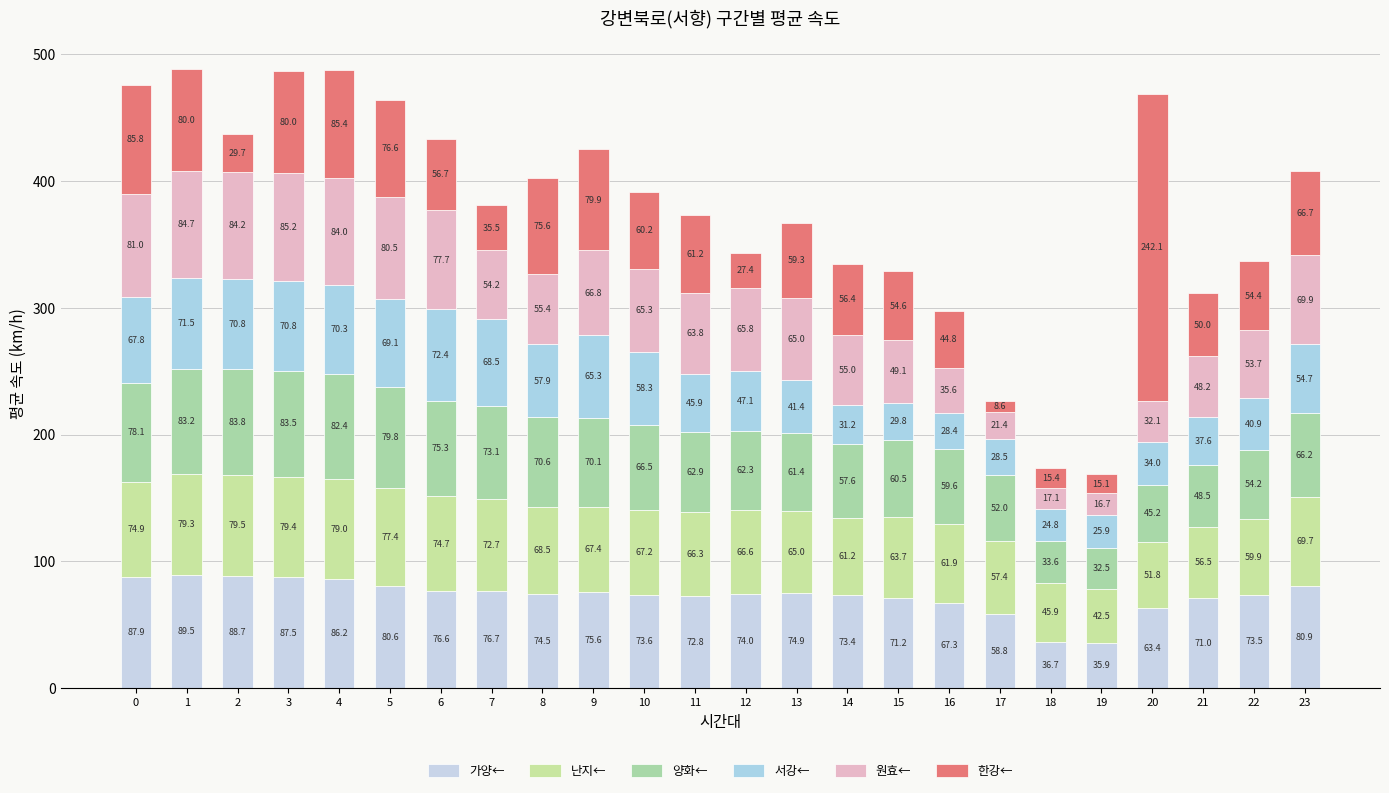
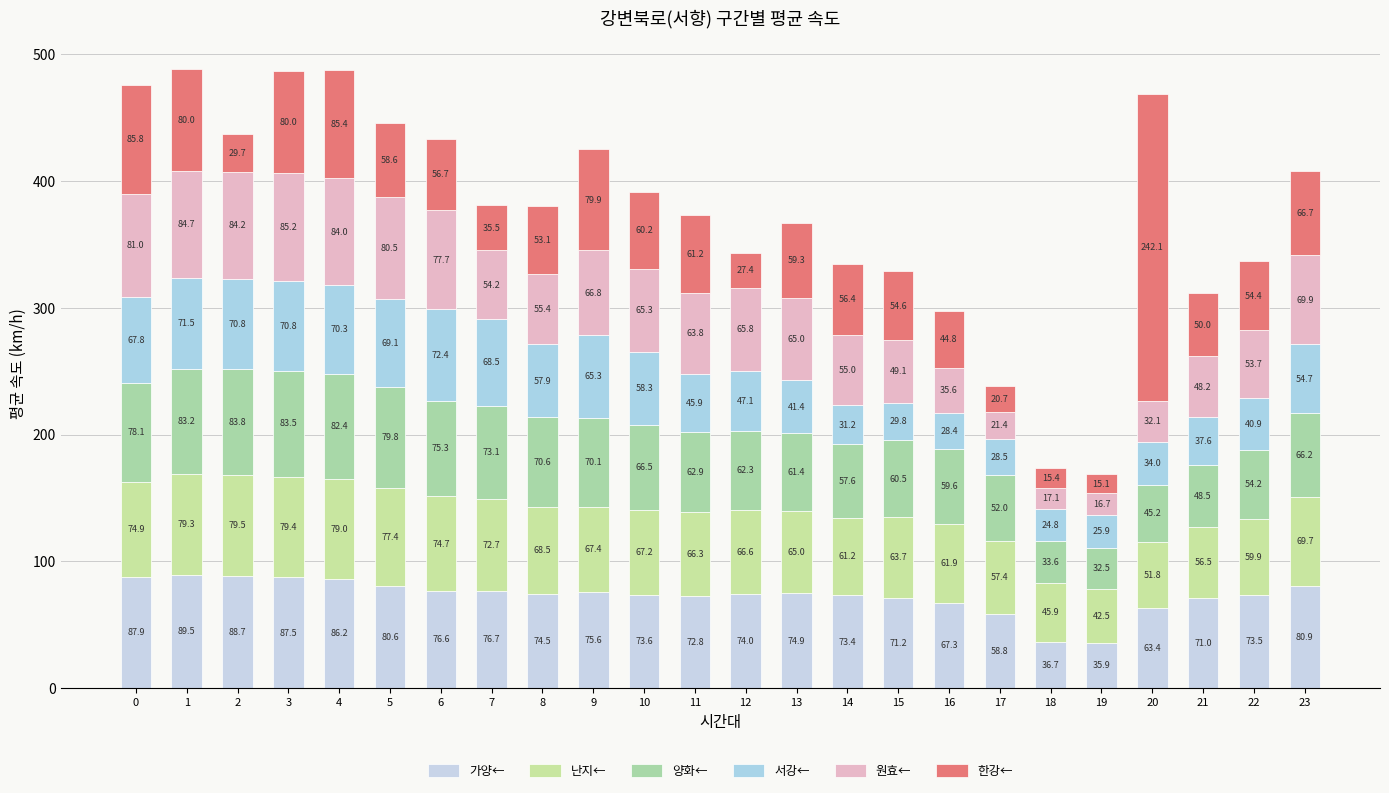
한강←, 5: 76.6 -> 58.6
한강←, 8: 75.6 -> 53.1
한강←, 17: 8.6 -> 20.7
